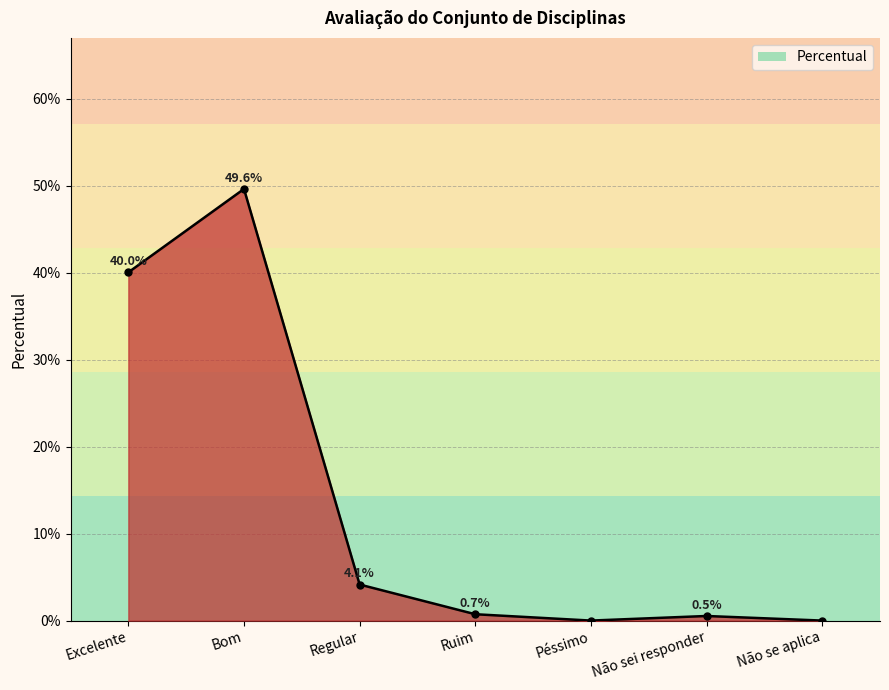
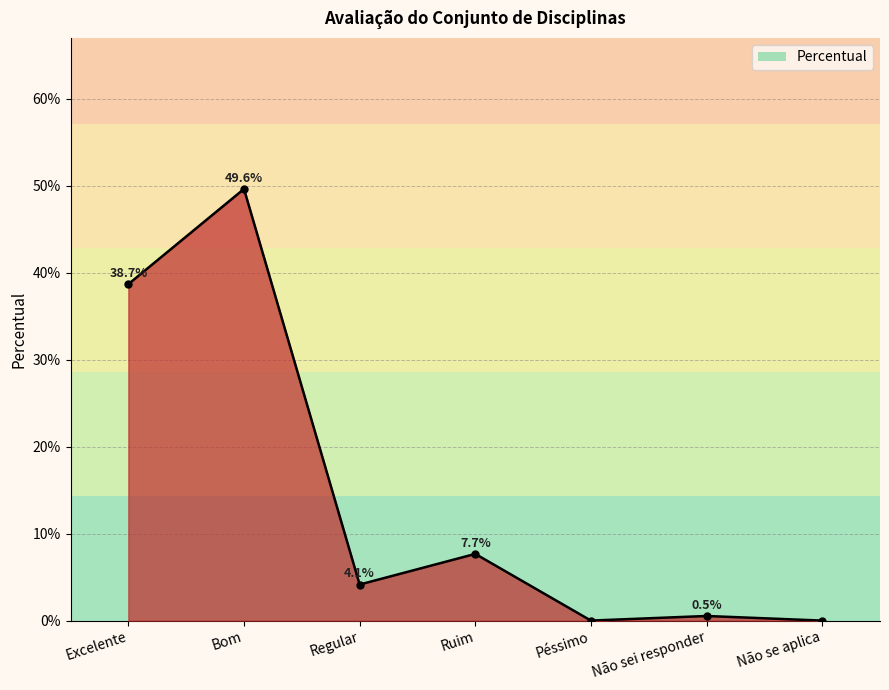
Excelente: 40.0% -> 38.7%
Ruim: 0.7% -> 7.7%
